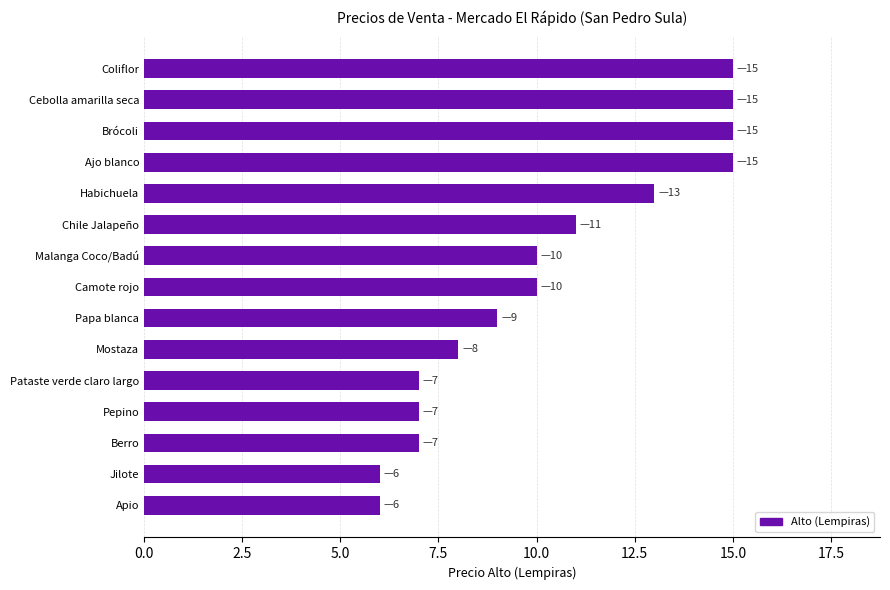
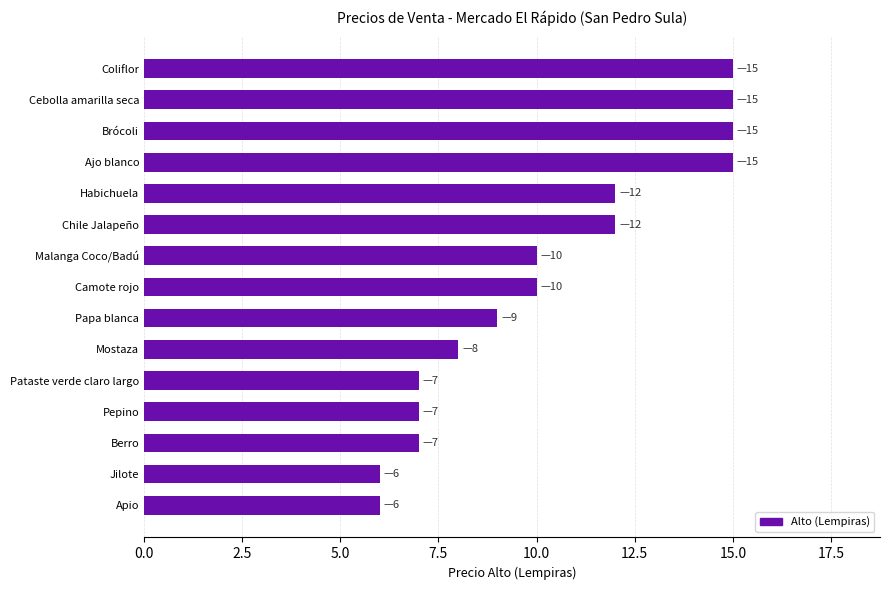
Habichuela: 13 -> 12
Chile Jalapeño: 11 -> 12
